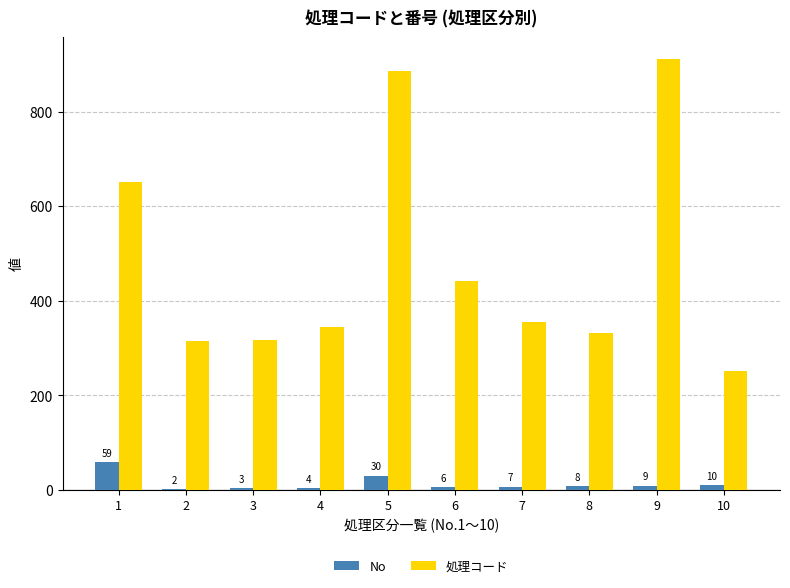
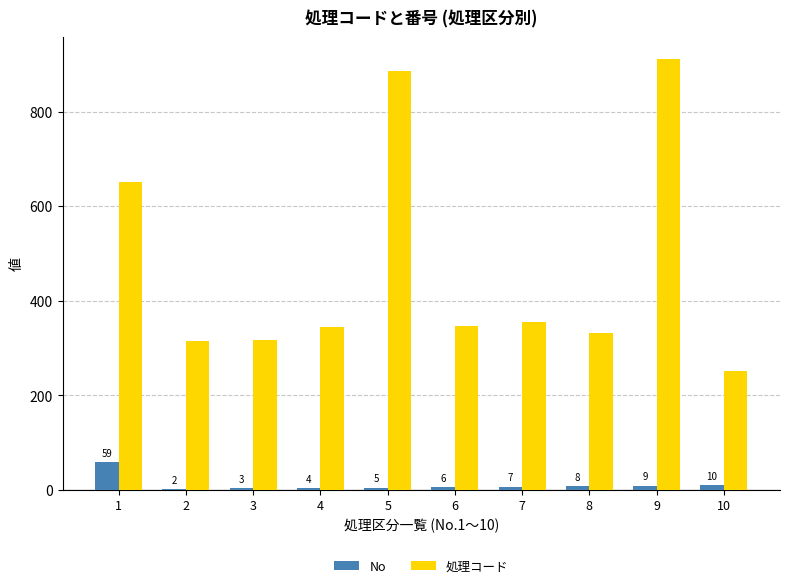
No, 5: 30 -> 5
処理コード, 6: 440 -> 350
